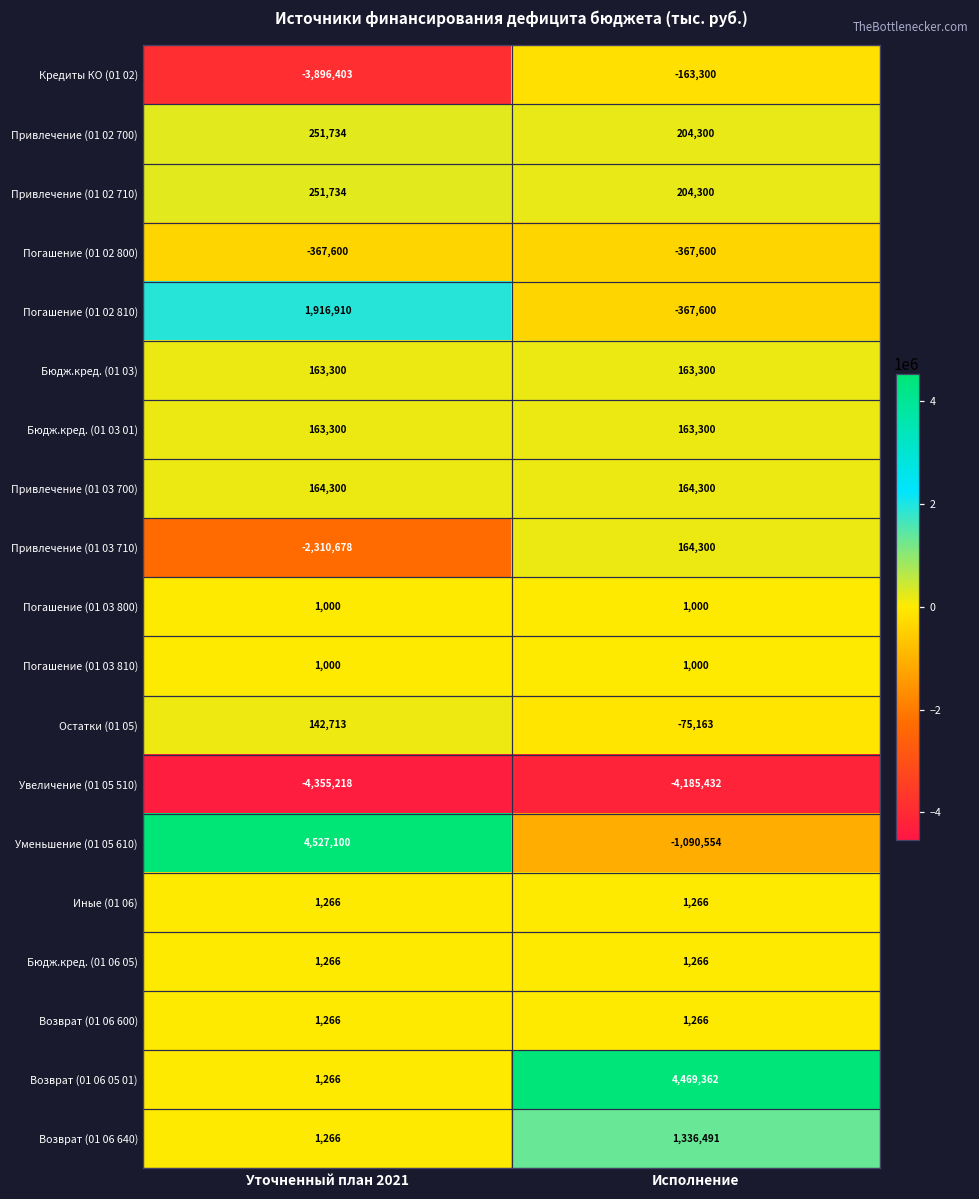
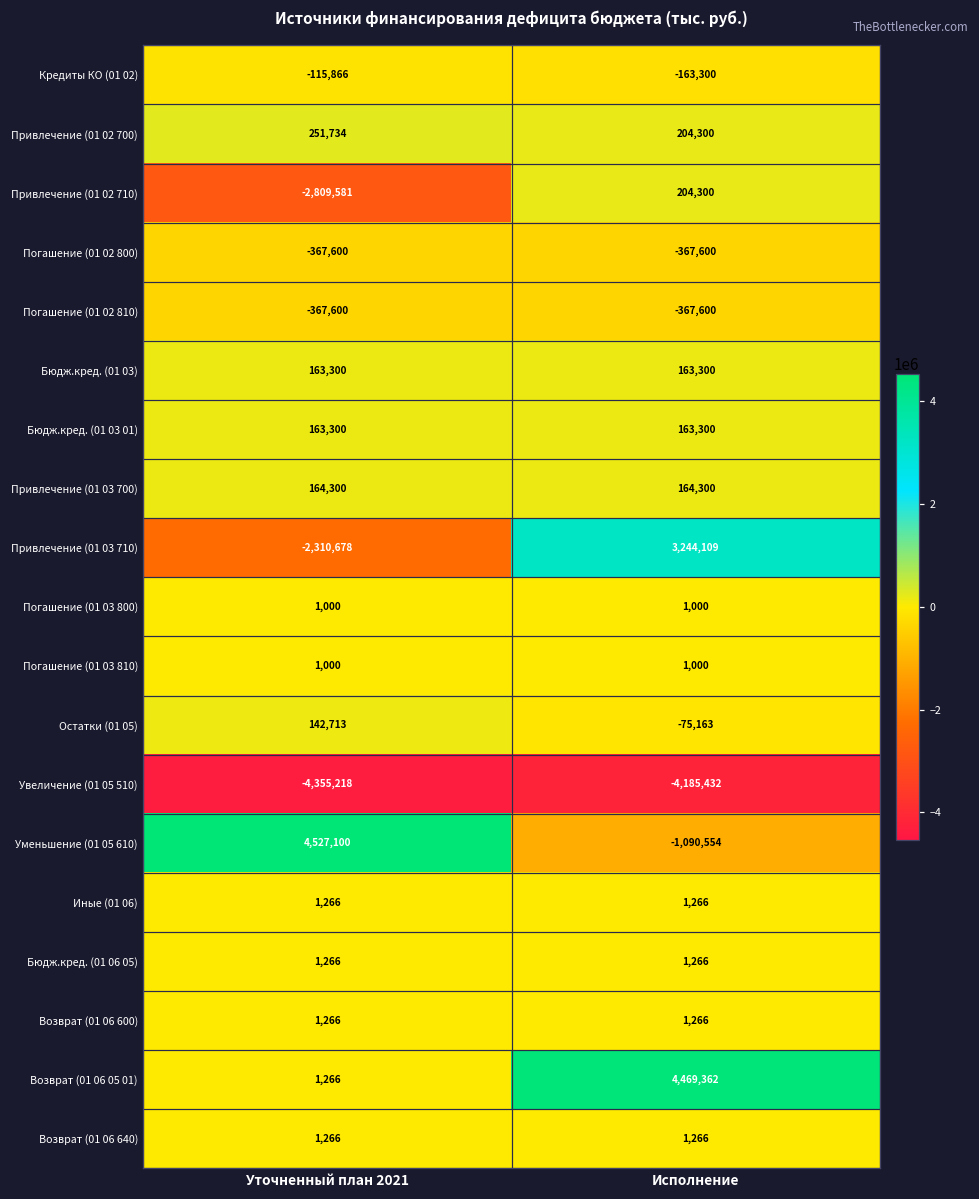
Кредиты КО (01 02), Уточненный план 2021: -3,896,403 -> -115,866
Привлечение (01 02 710), Уточненный план 2021: 251,734 -> -2,809,581
Погашение (01 02 810), Уточненный план 2021: 1,916,910 -> -367,600
Привлечение (01 03 710), Исполнение: 164,300 -> 3,244,109
Возврат (01 06 640), Исполнение: 1,336,491 -> 1,266
